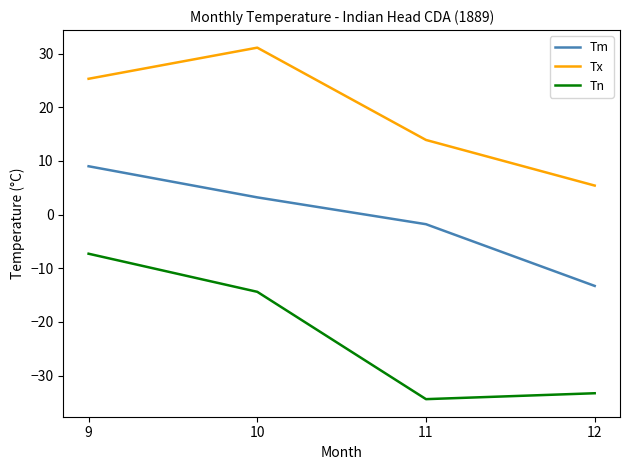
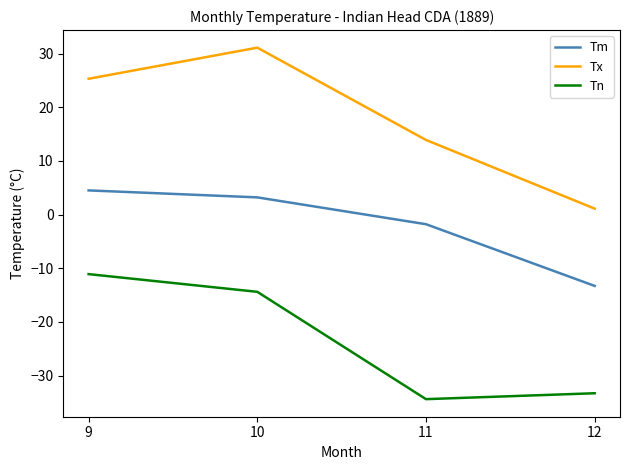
Tm, 9: 9 -> 5
Tn, 9: -7 -> -11
Tx, 12: 5 -> 1
